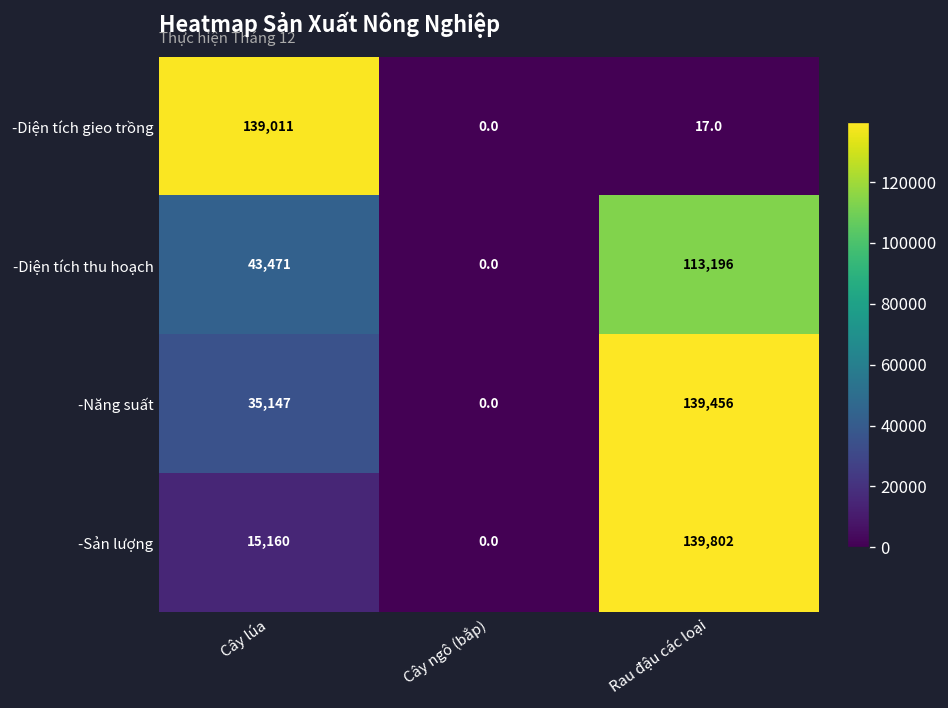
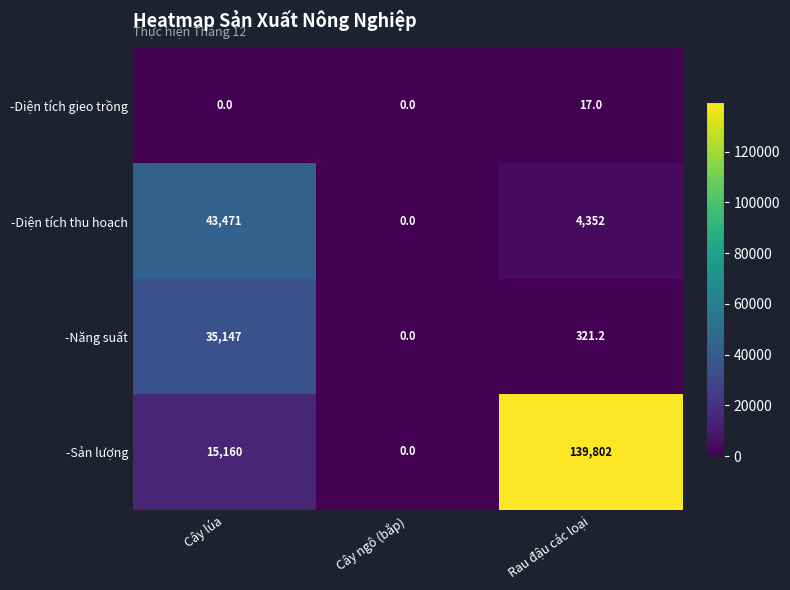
-Diện tích gieo trồng, Cây lúa: 139,011 -> 0.0
-Diện tích thu hoạch, Rau đậu các loại: 113,196 -> 4,352
-Năng suất, Rau đậu các loại: 139,456 -> 321.2
